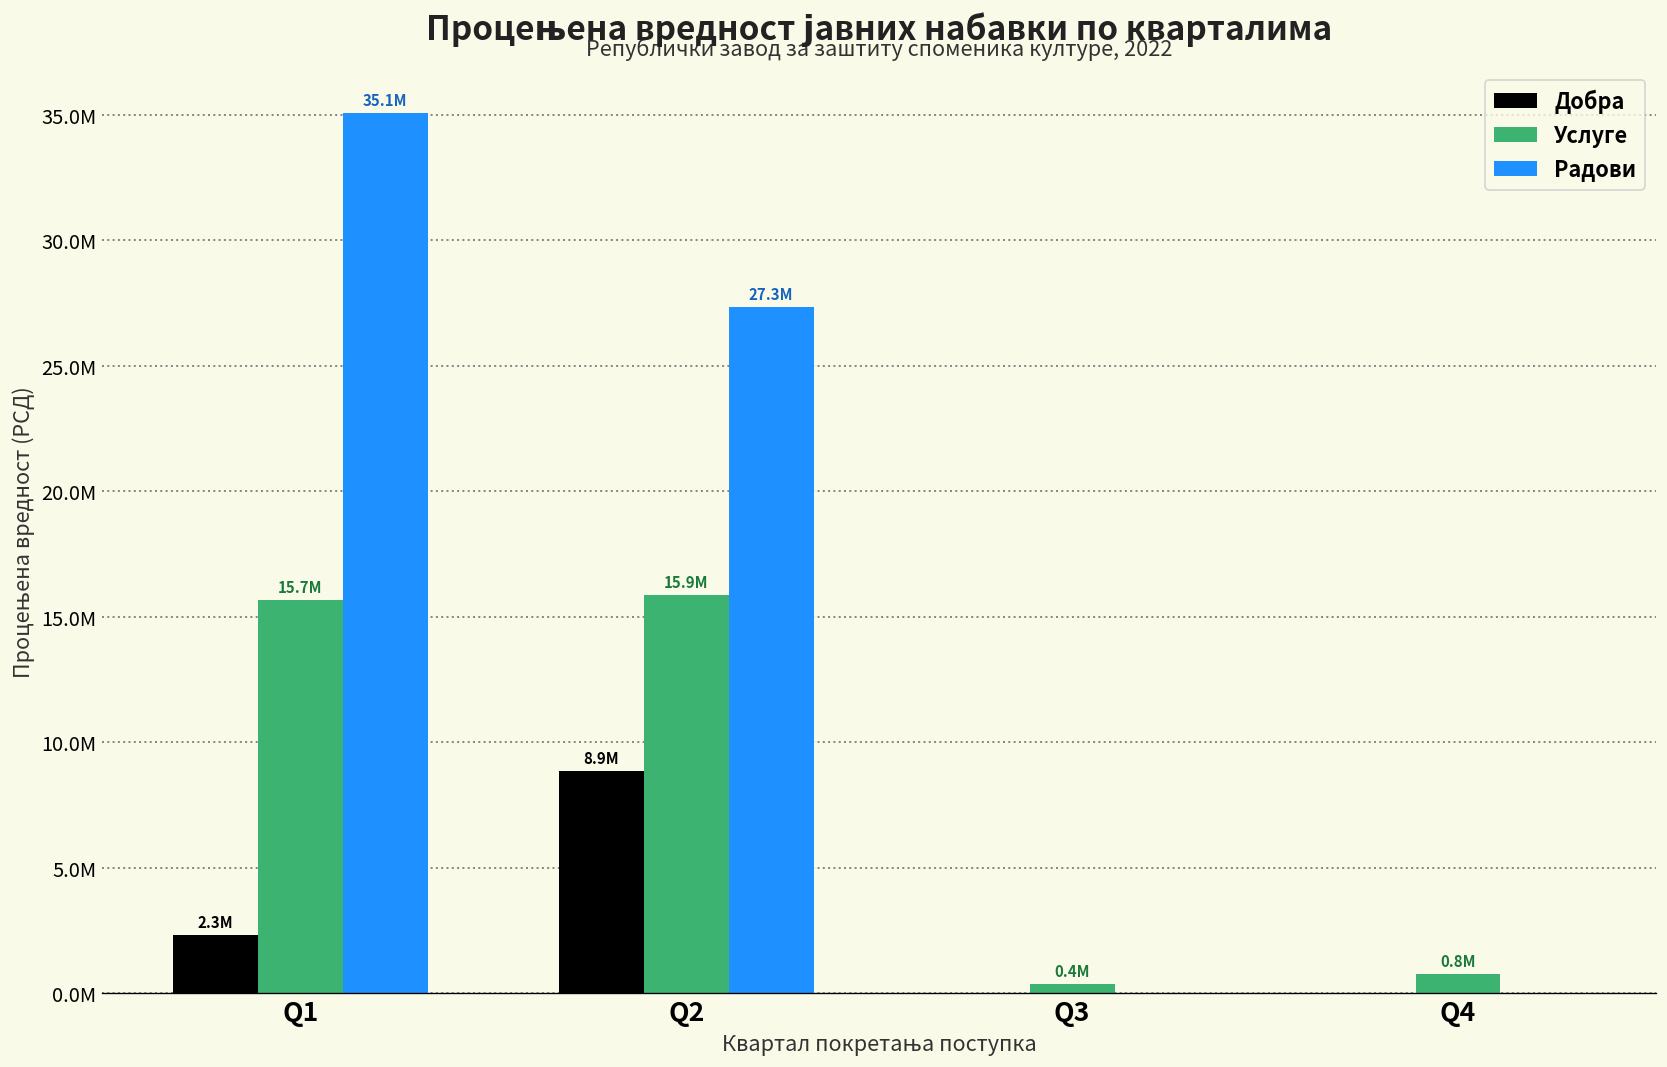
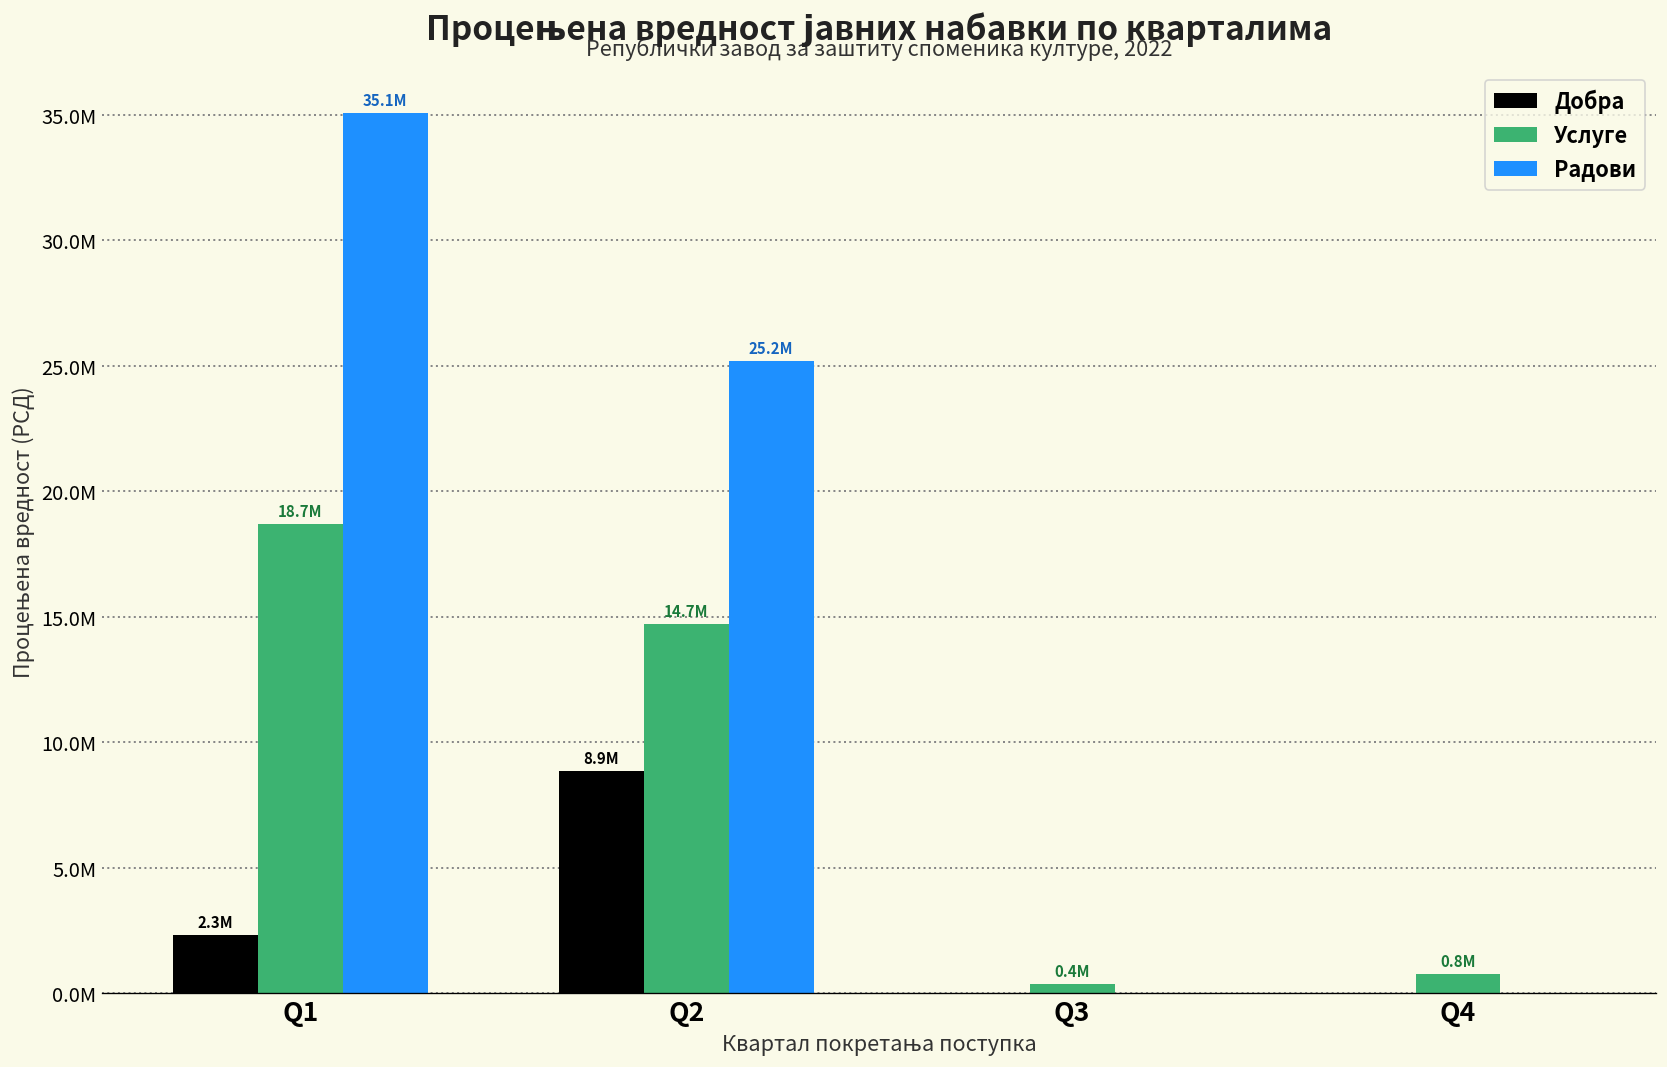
Услуге, Q1: 15.7M -> 18.7M
Услуге, Q2: 15.9M -> 14.7M
Радови, Q2: 27.3M -> 25.2M
